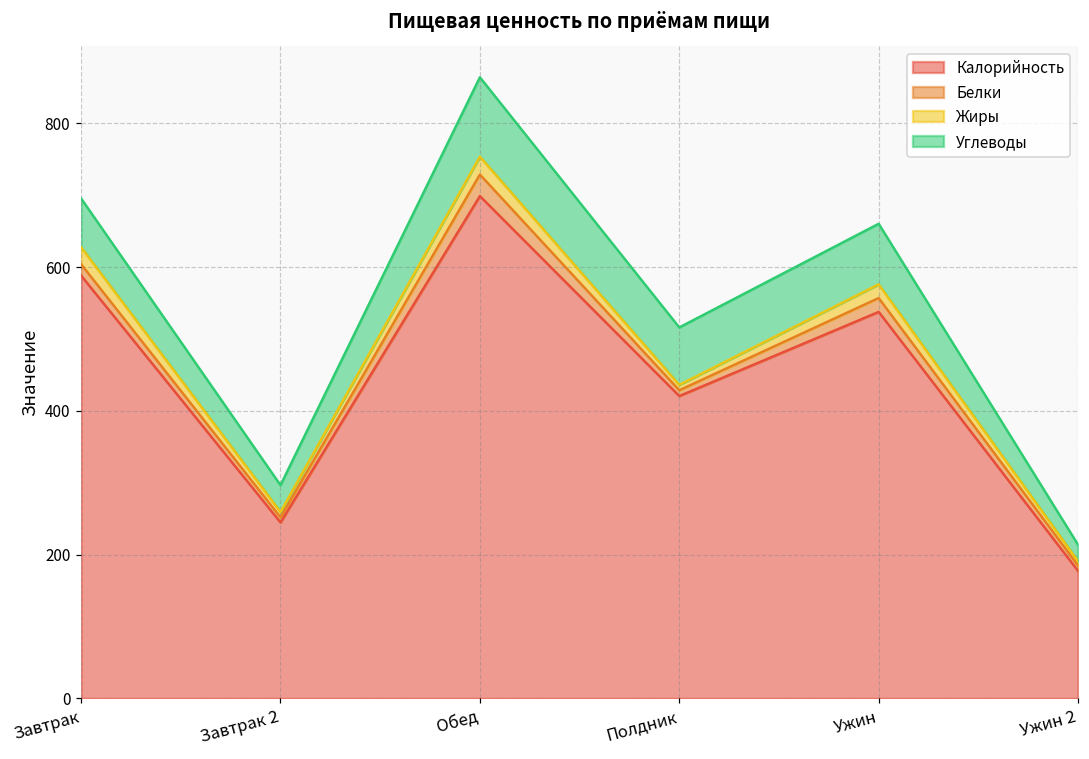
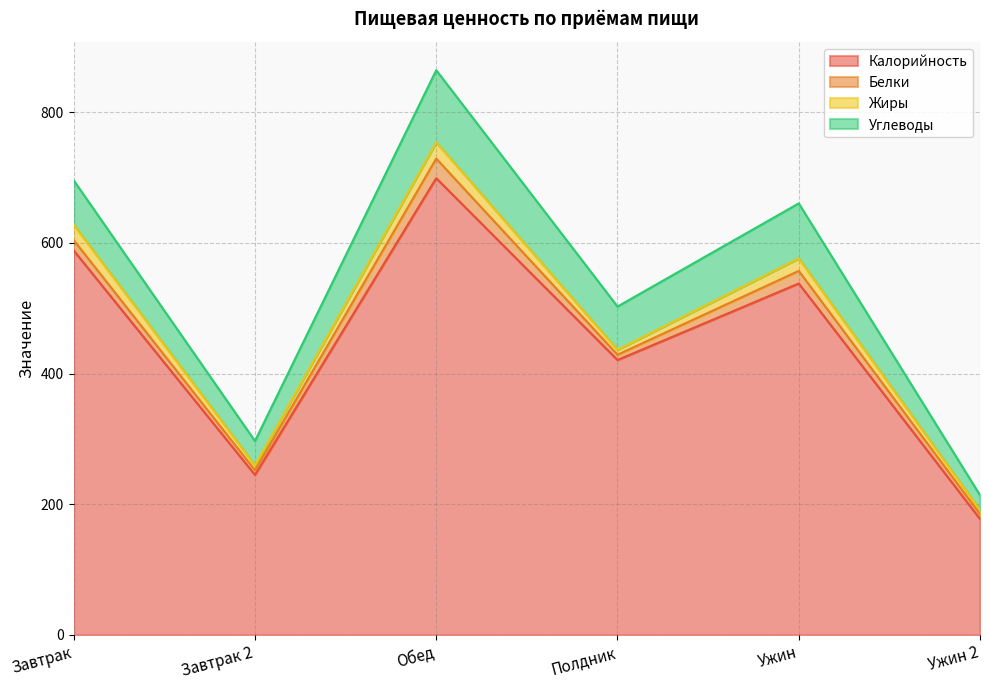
Углеводы, Полдник: 80 -> 70
